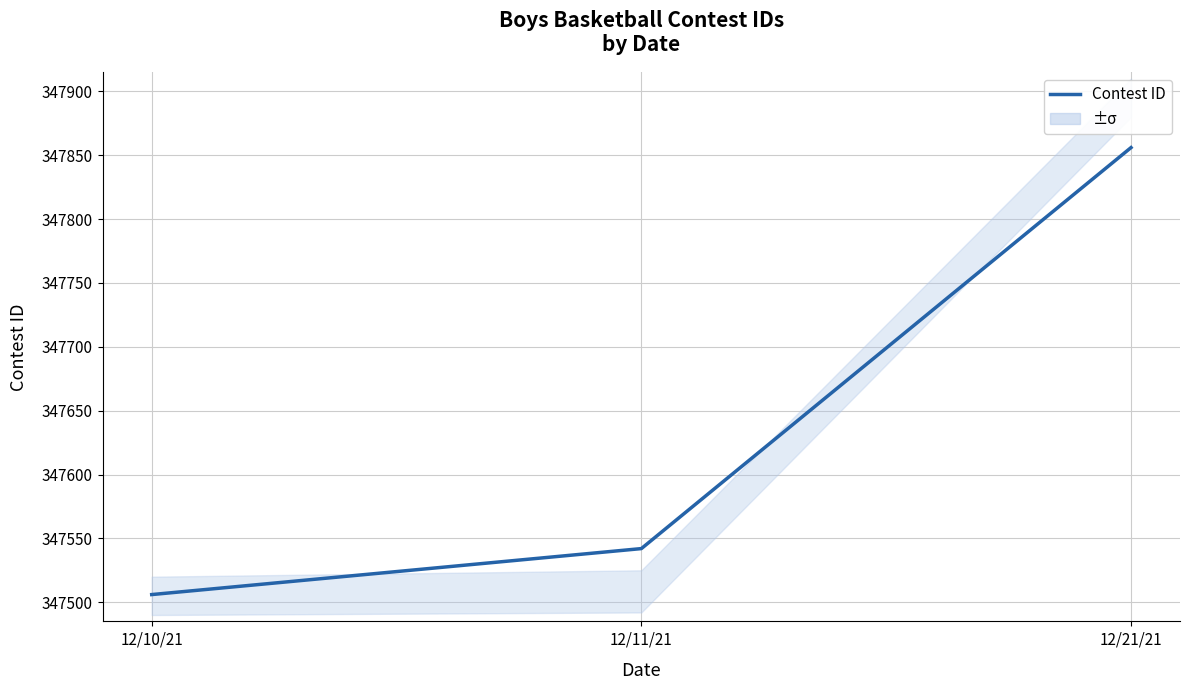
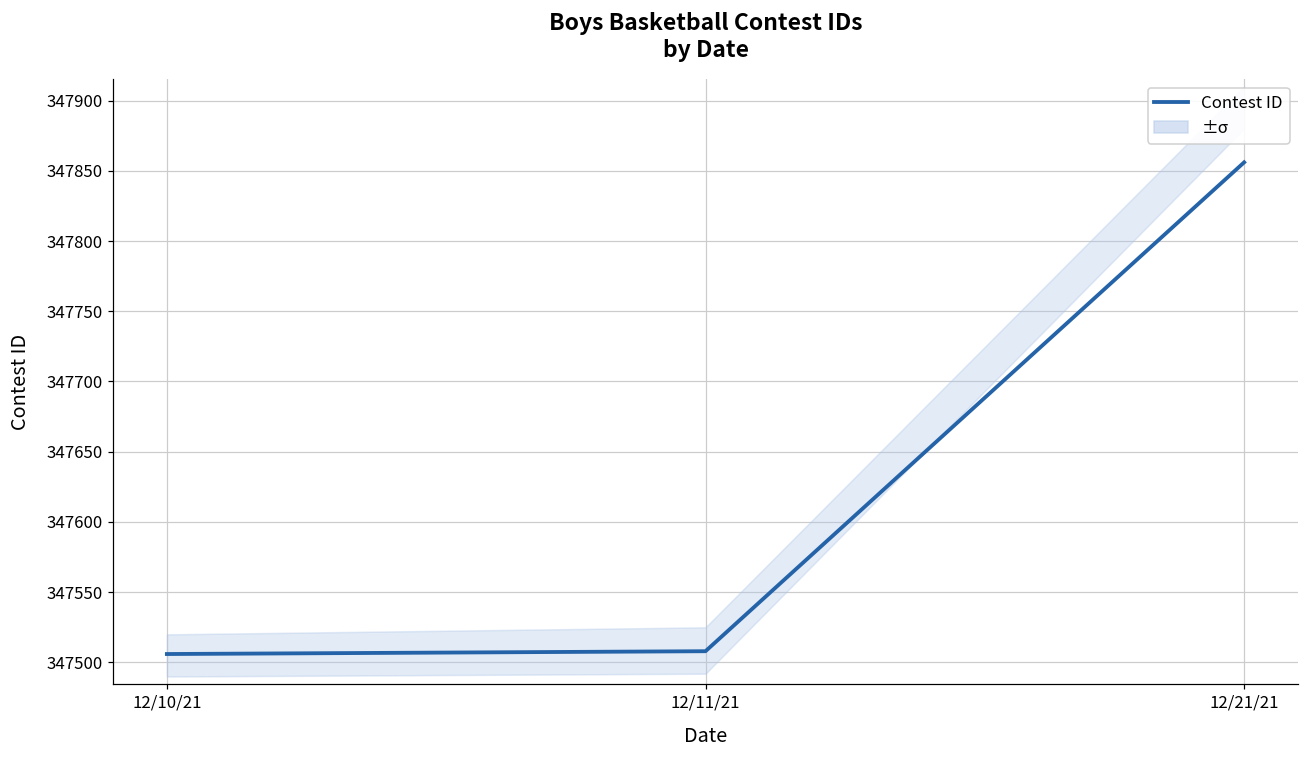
Contest ID, 12/11/21: 347542 -> 347508
